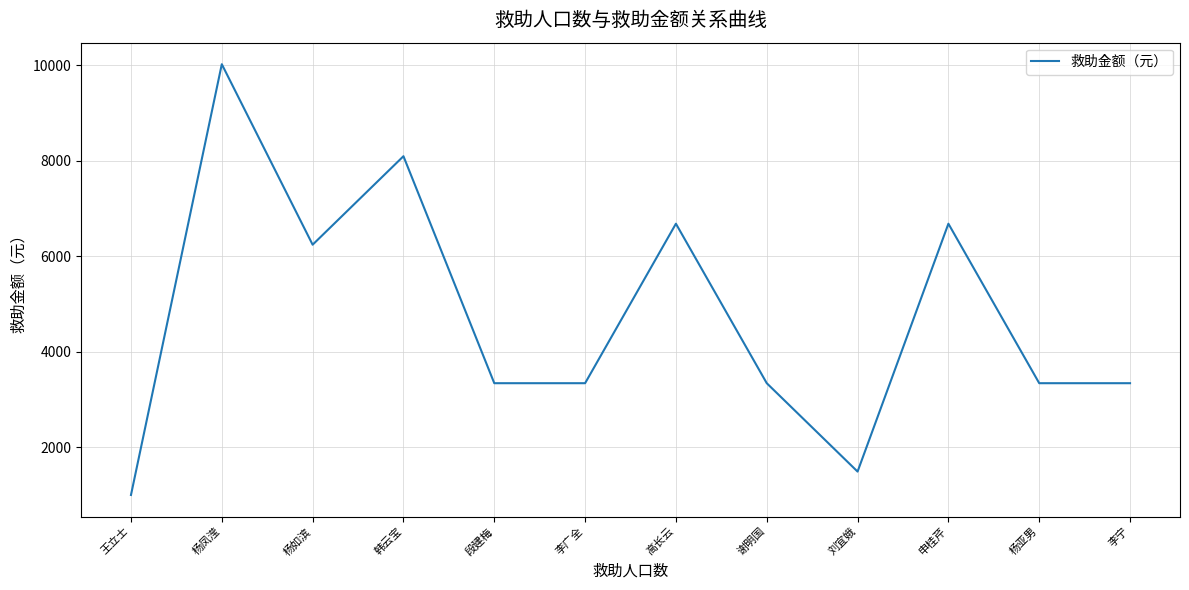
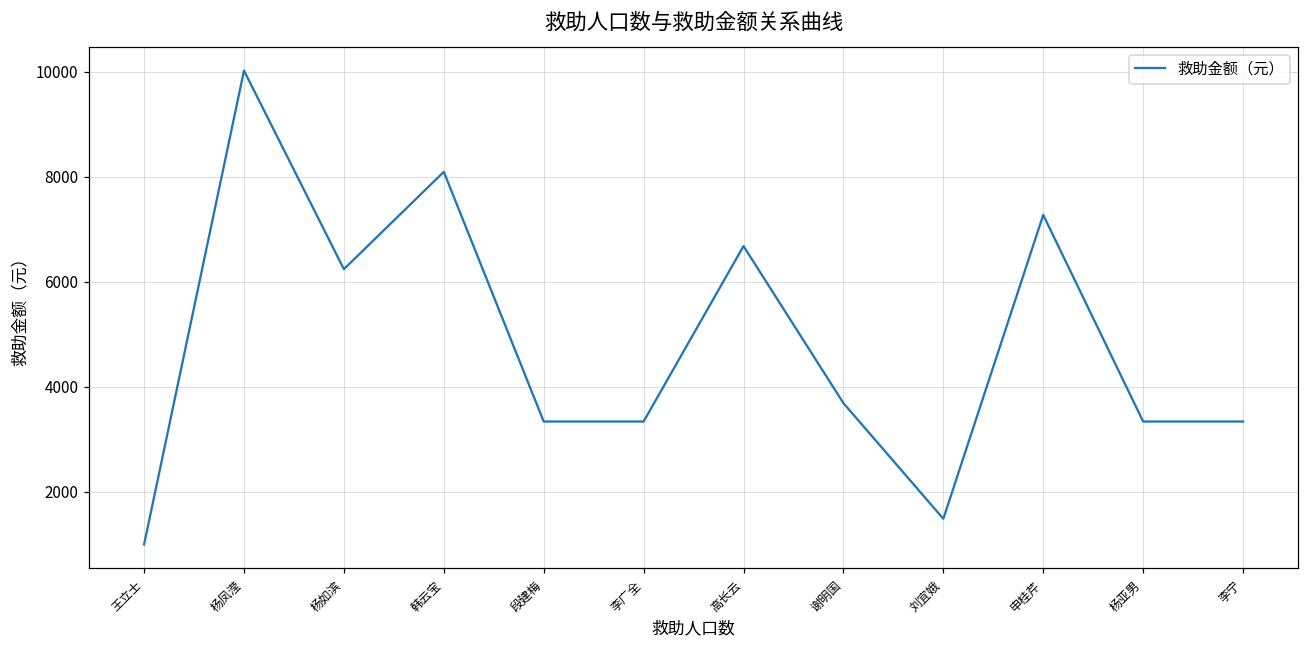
谢明国: 3300 -> 3700
申桂芹: 6700 -> 7300
